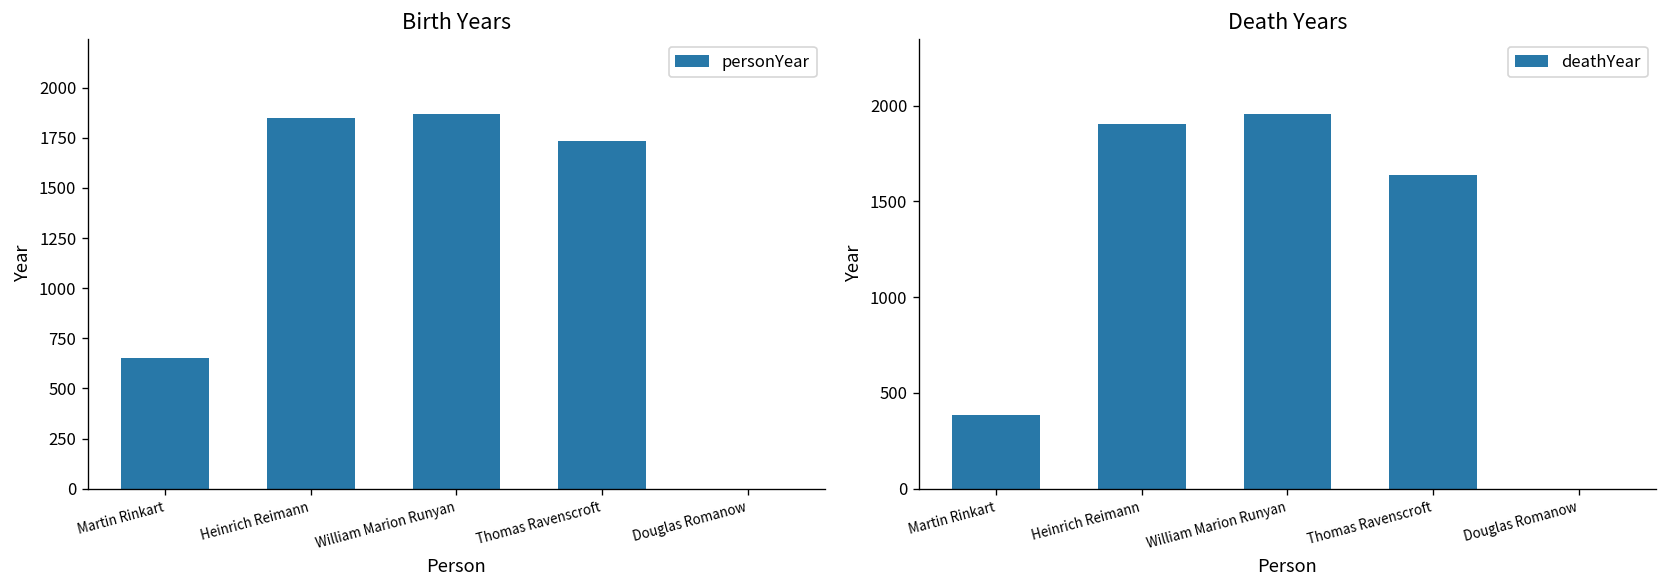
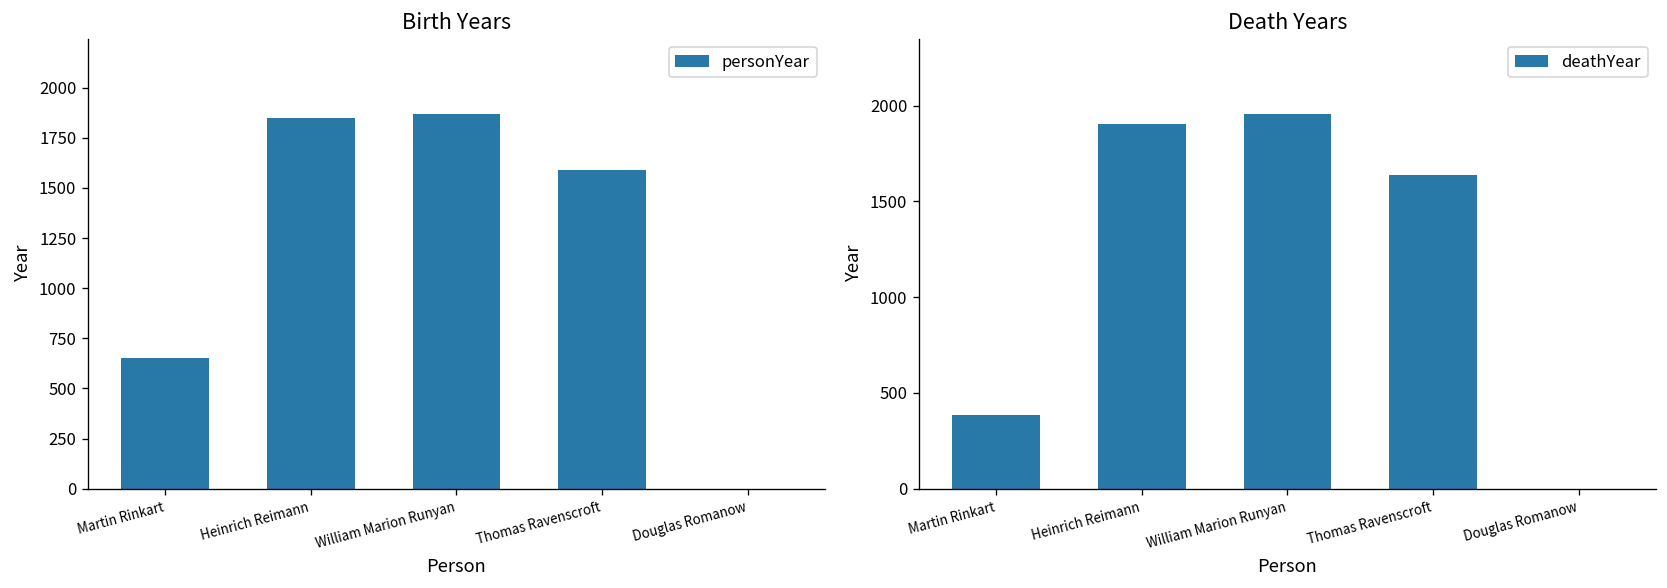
Birth Years, Thomas Ravenscroft: 1730 -> 1590
